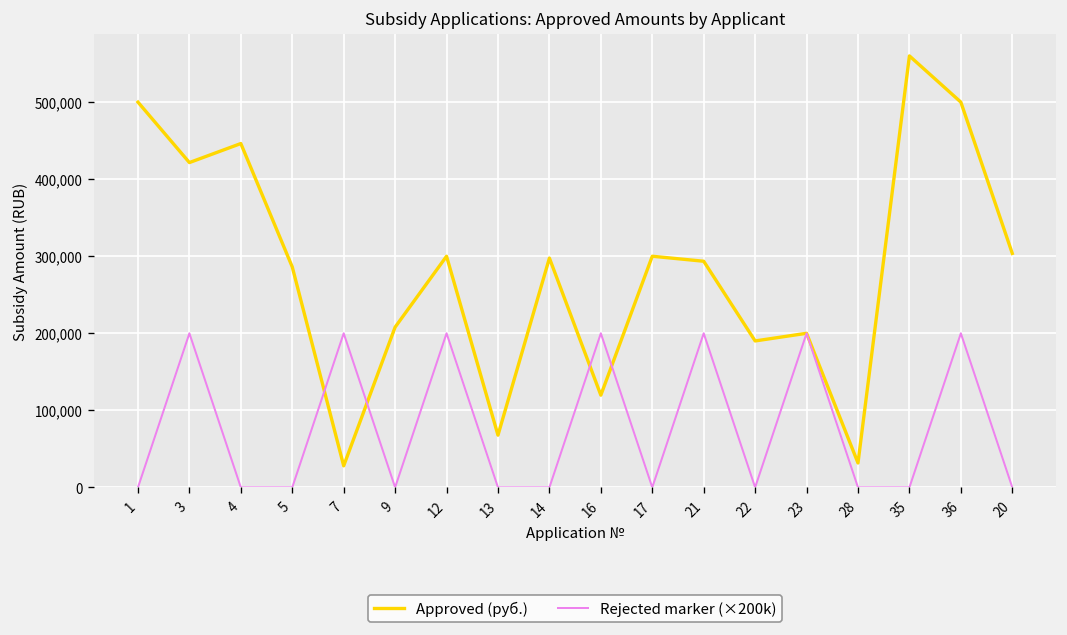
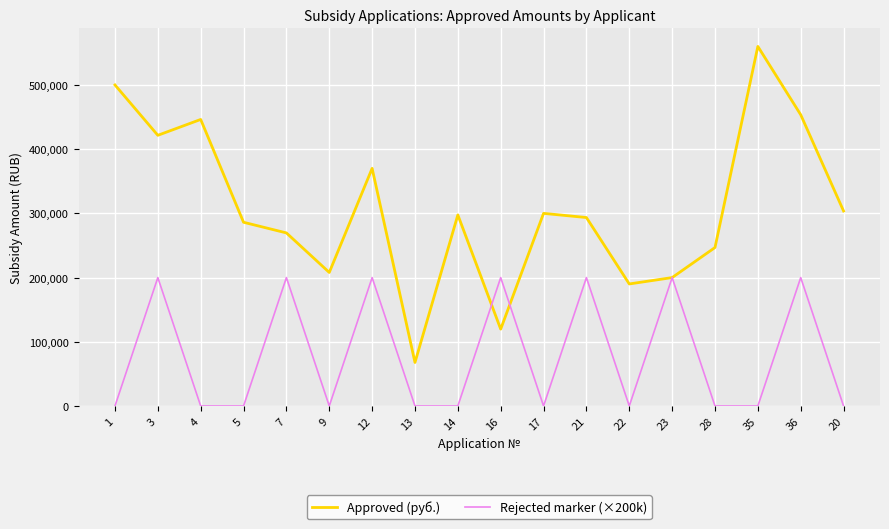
Approved (руб.), 7: 30,000 -> 270,000
Approved (руб.), 12: 300,000 -> 370,000
Approved (руб.), 28: 30,000 -> 250,000
Approved (руб.), 36: 500,000 -> 450,000
